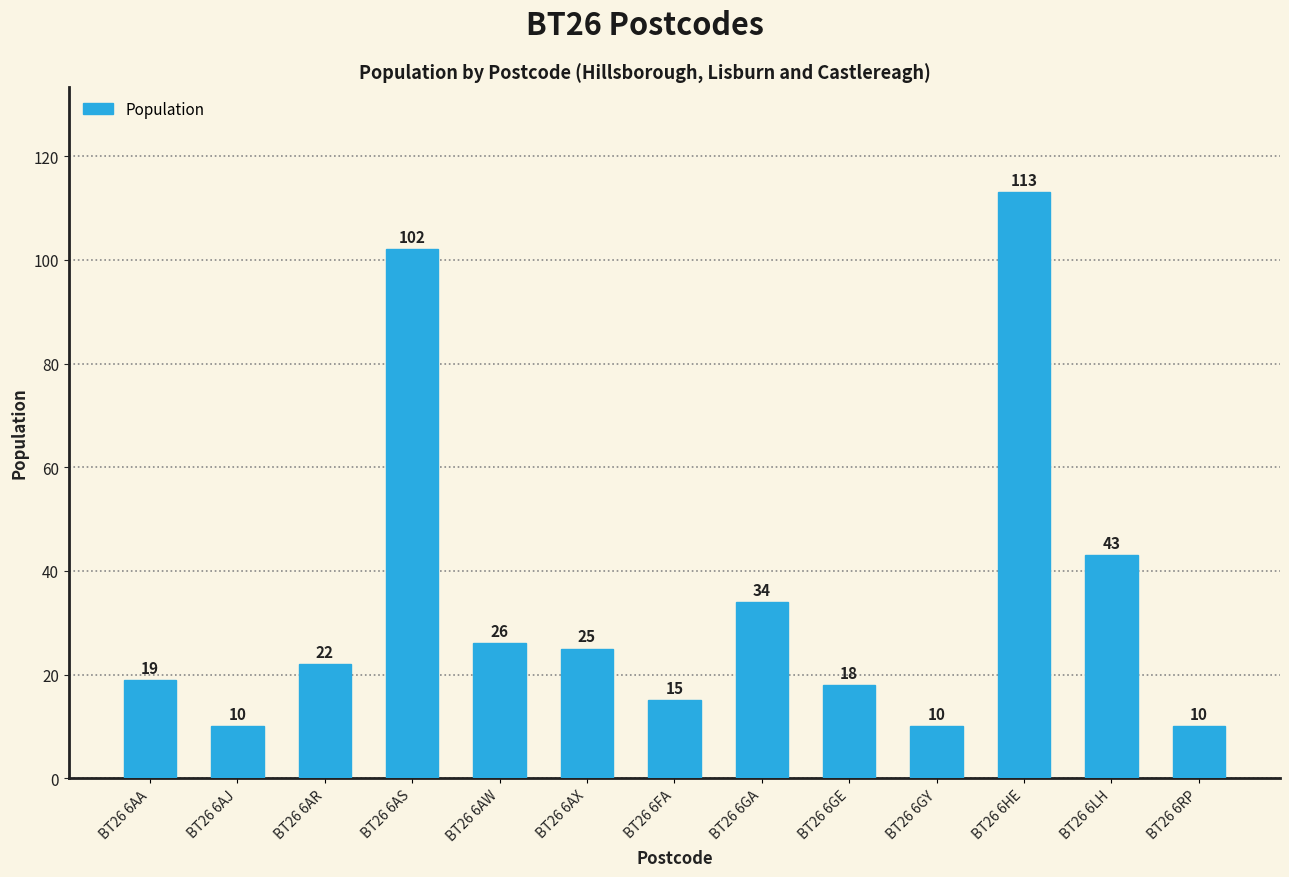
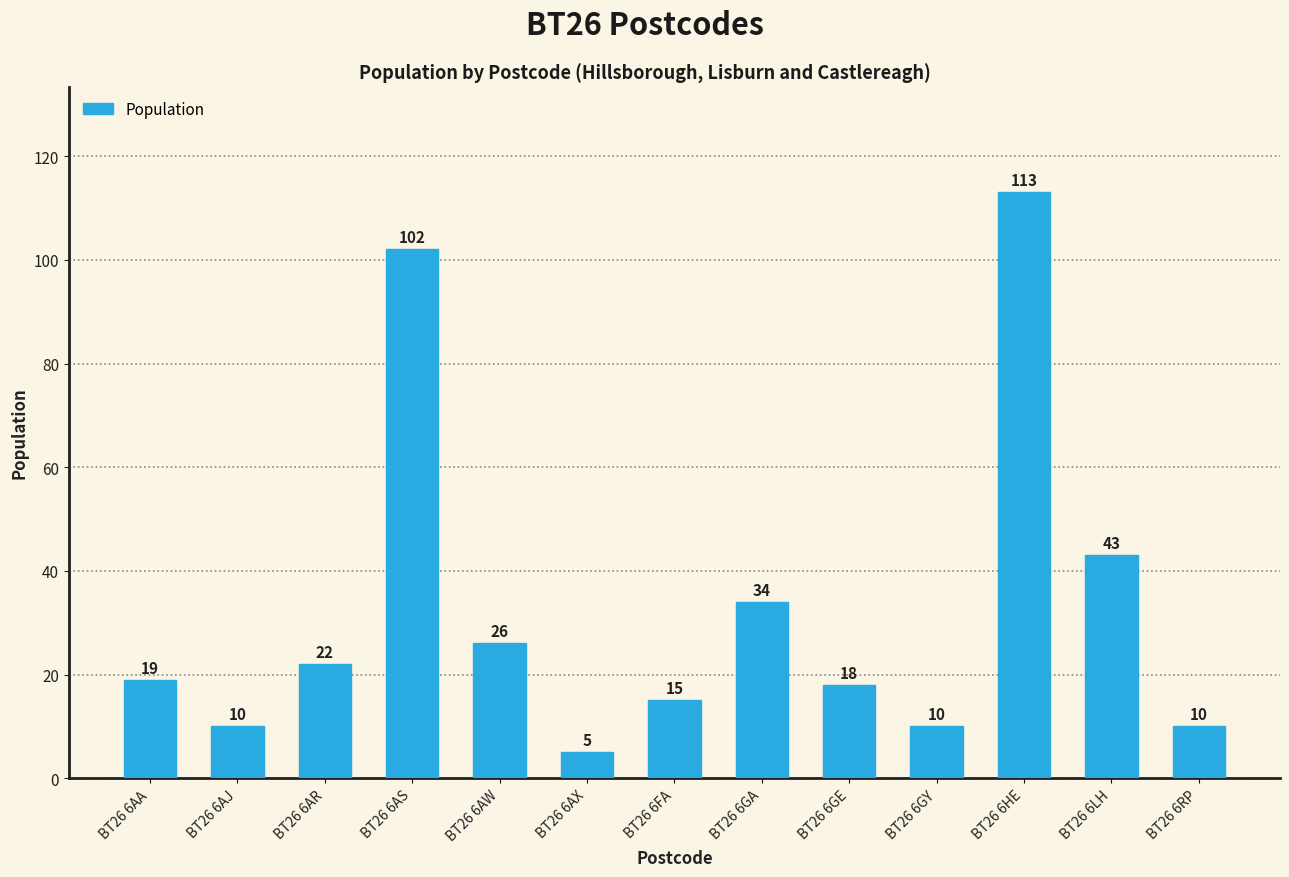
BT26 6AX: 25 -> 5
